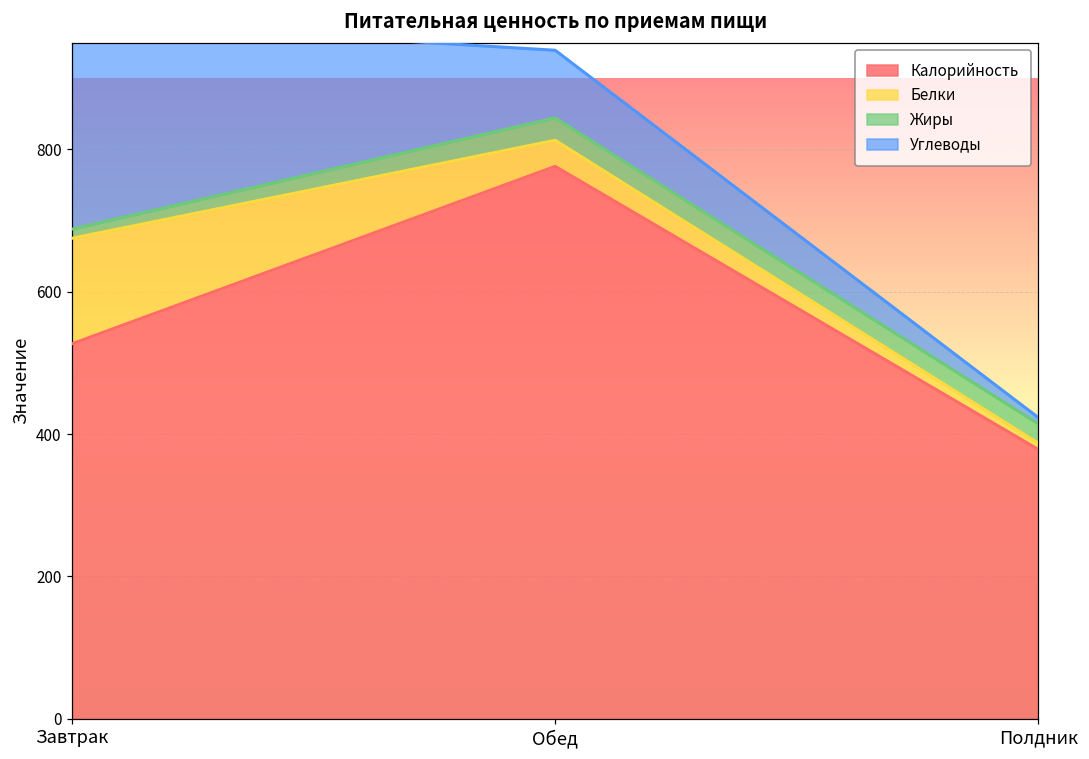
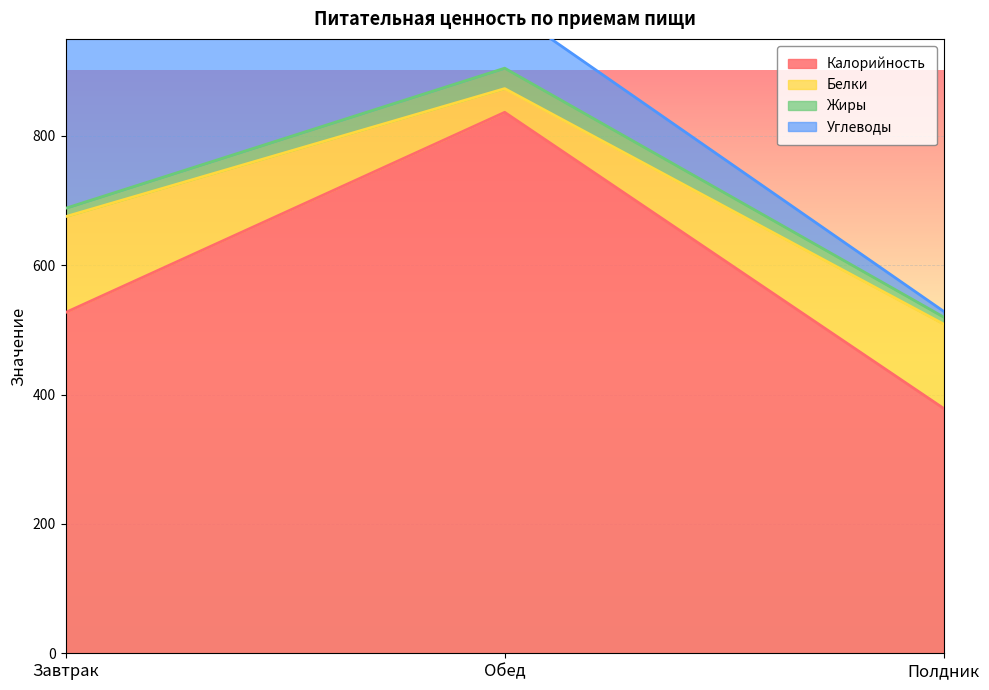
Калорийность, Обед: 780 -> 840
Белки, Полдник: 10 -> 130
Жиры, Полдник: 30 -> 10
